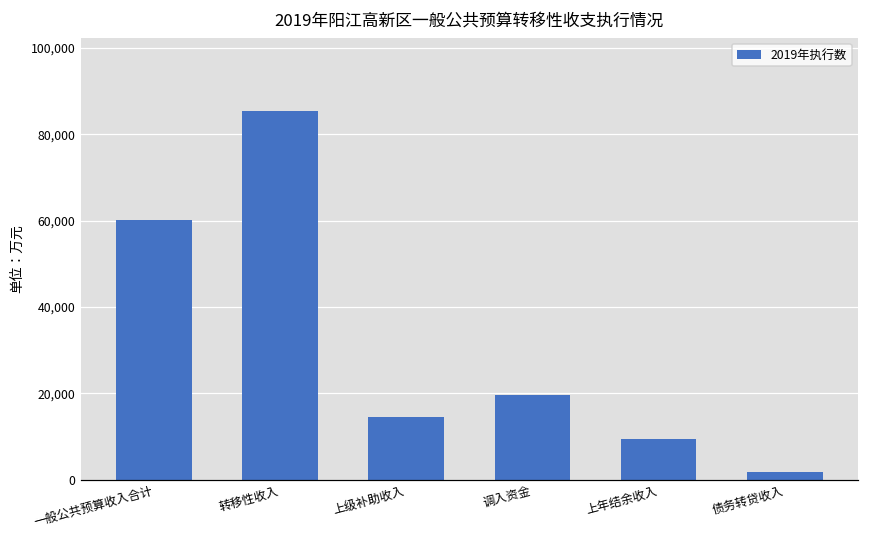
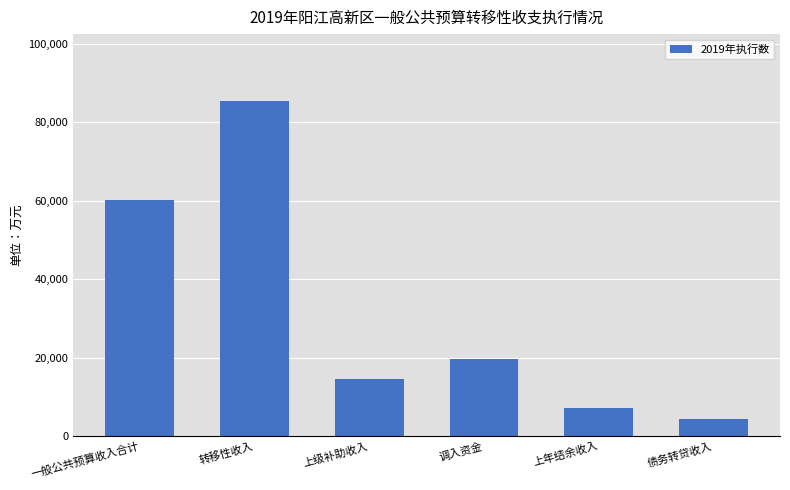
上年结余收入: 9,000 -> 7,000
债务转贷收入: 2,000 -> 4,000
